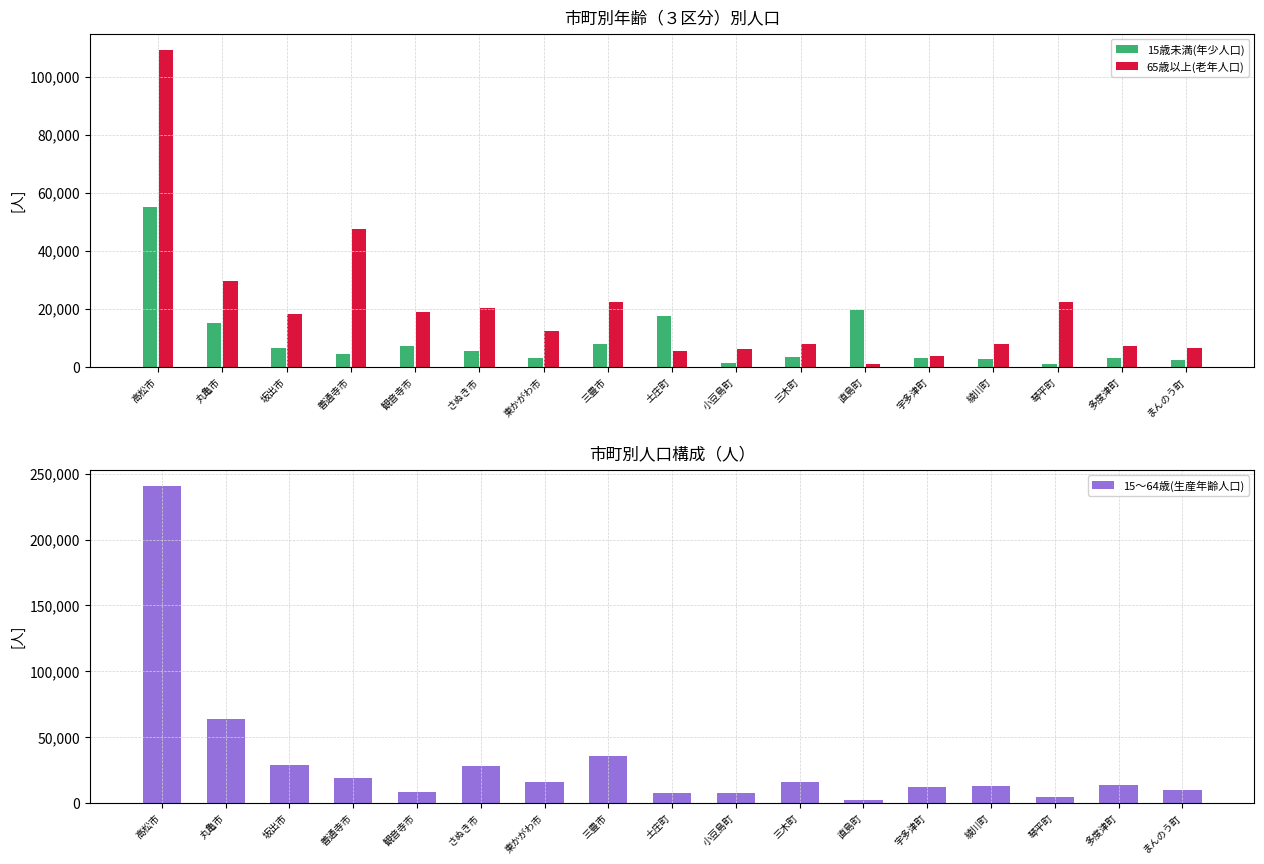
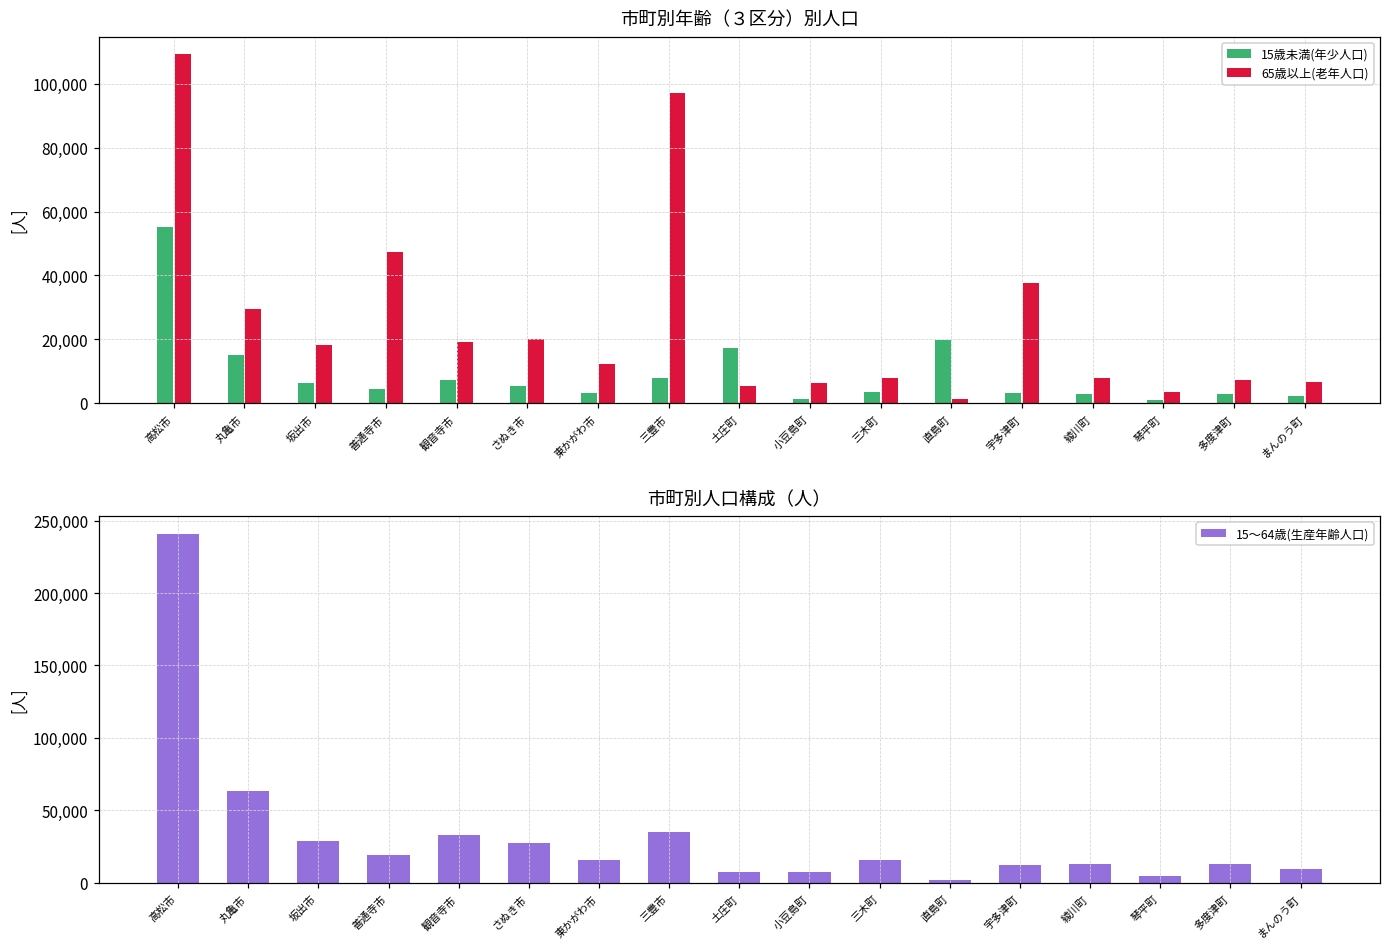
市町別年齢（３区分）別人口, 65歳以上(老年人口), 三豊市: 22,000 -> 97,000
市町別年齢（３区分）別人口, 65歳以上(老年人口), 宇多津町: 4,000 -> 38,000
市町別年齢（３区分）別人口, 65歳以上(老年人口), 琴平町: 22,000 -> 4,000
市町別人口構成（人）, 観音寺市: 8,000 -> 33,000
